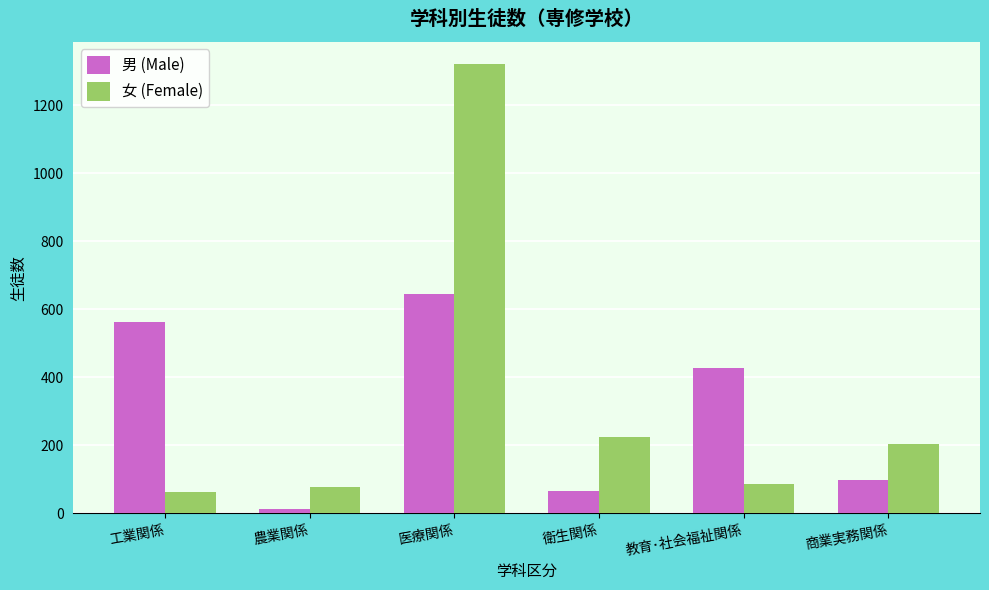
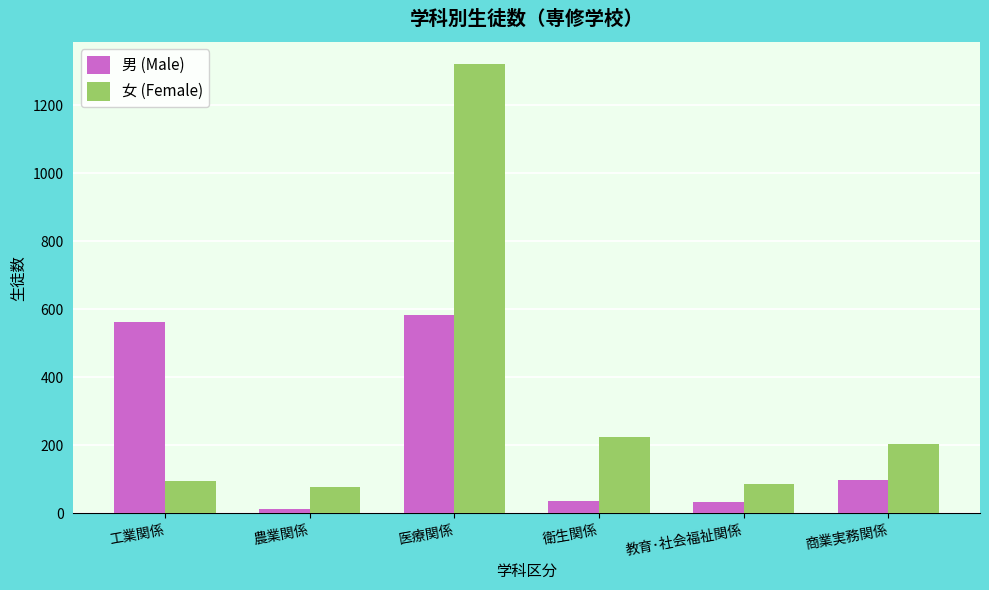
女 (Female), 工業関係: 60 -> 90
男 (Male), 医療関係: 650 -> 580
男 (Male), 衛生関係: 70 -> 40
男 (Male), 教育･社会福祉関係: 430 -> 40
